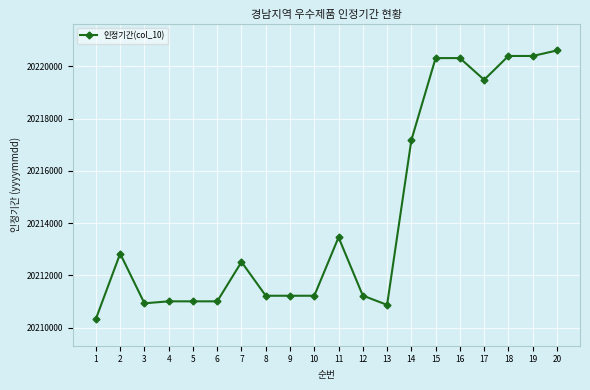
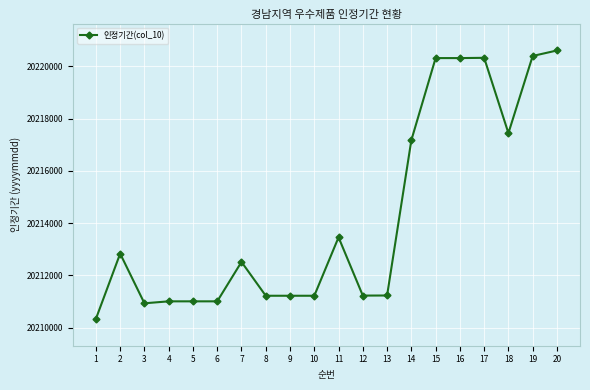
13: 20210900 -> 20211200
17: 20219500 -> 20220300
18: 20220400 -> 20217400
